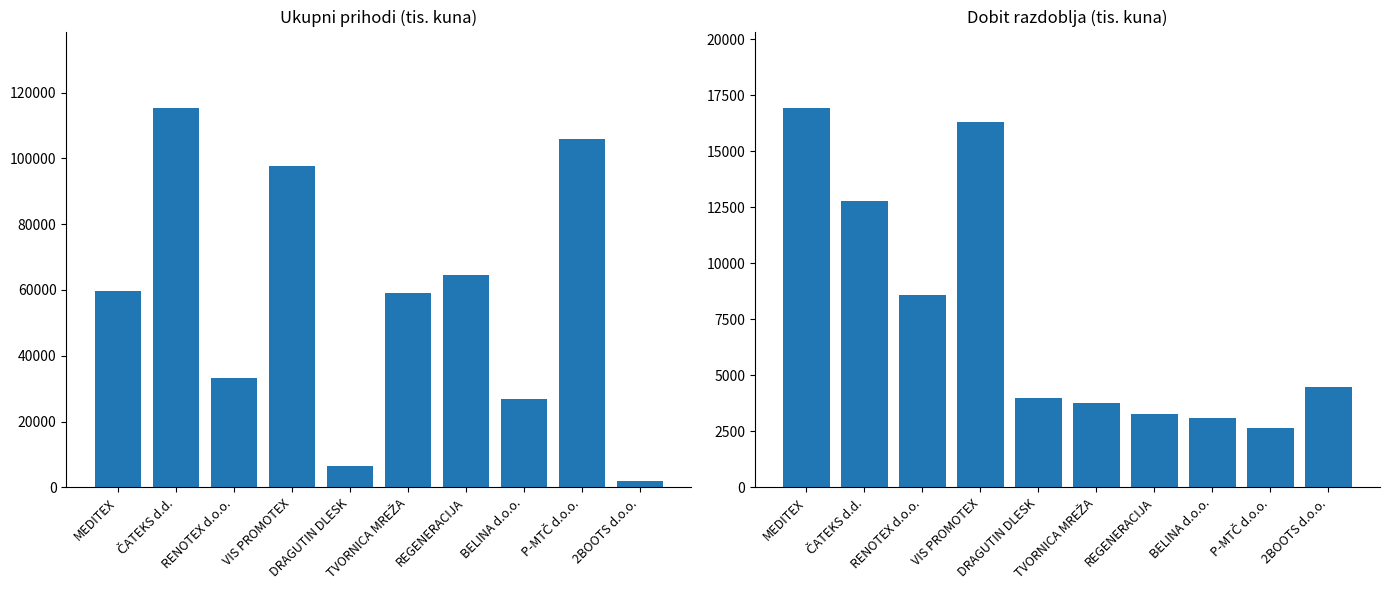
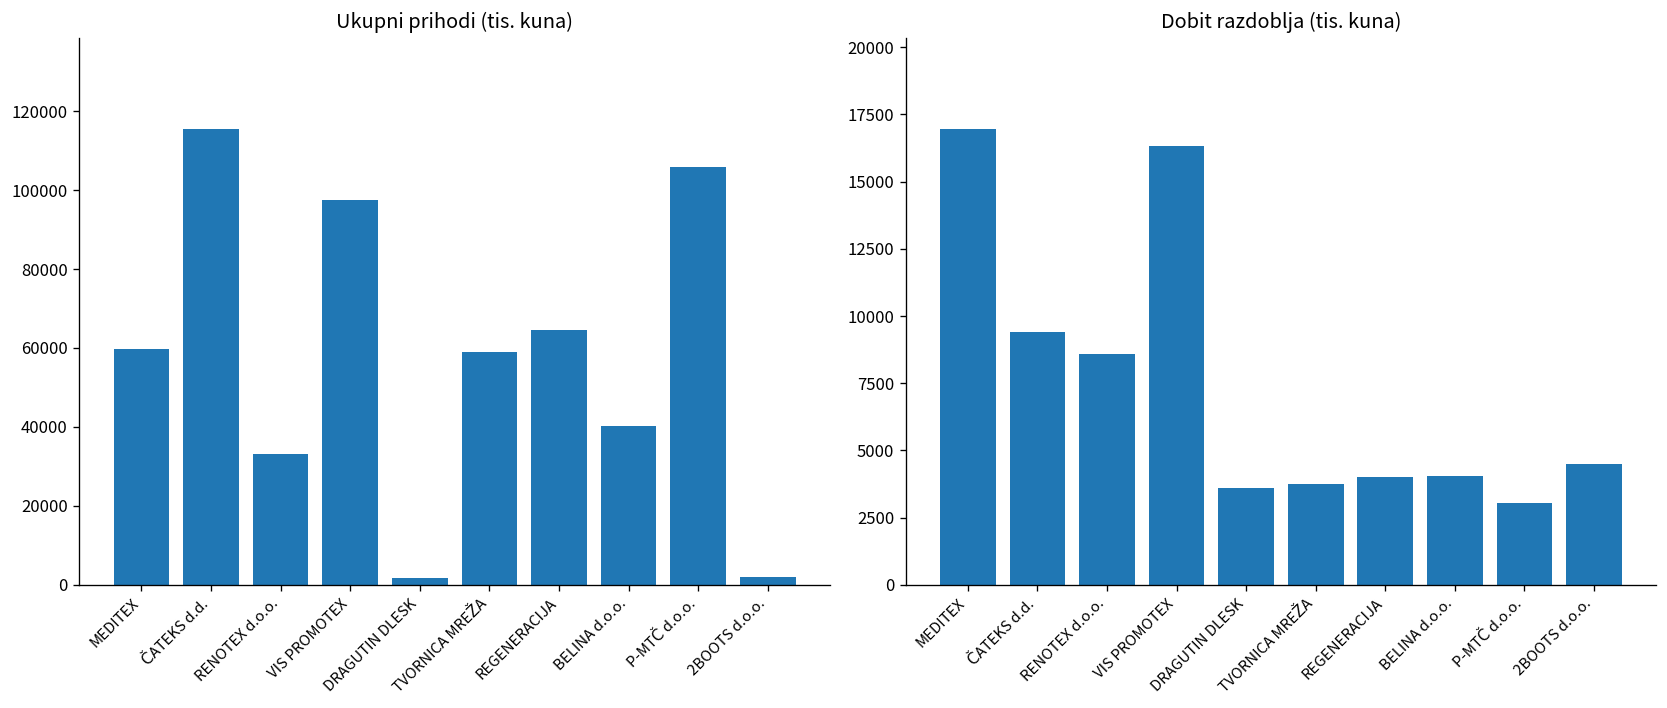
Ukupni prihodi (tis. kuna), DRAGUTIN DLESK: 6000 -> 2000
Ukupni prihodi (tis. kuna), BELINA d.o.o.: 27000 -> 40000
Dobit razdoblja (tis. kuna), ČATEKS d.d.: 12800 -> 9400
Dobit razdoblja (tis. kuna), DRAGUTIN DLESK: 4000 -> 3600
Dobit razdoblja (tis. kuna), REGENERACIJA: 3300 -> 4000
Dobit razdoblja (tis. kuna), BELINA d.o.o.: 3100 -> 4100
Dobit razdoblja (tis. kuna), P-MTČ d.o.o.: 2700 -> 3000
